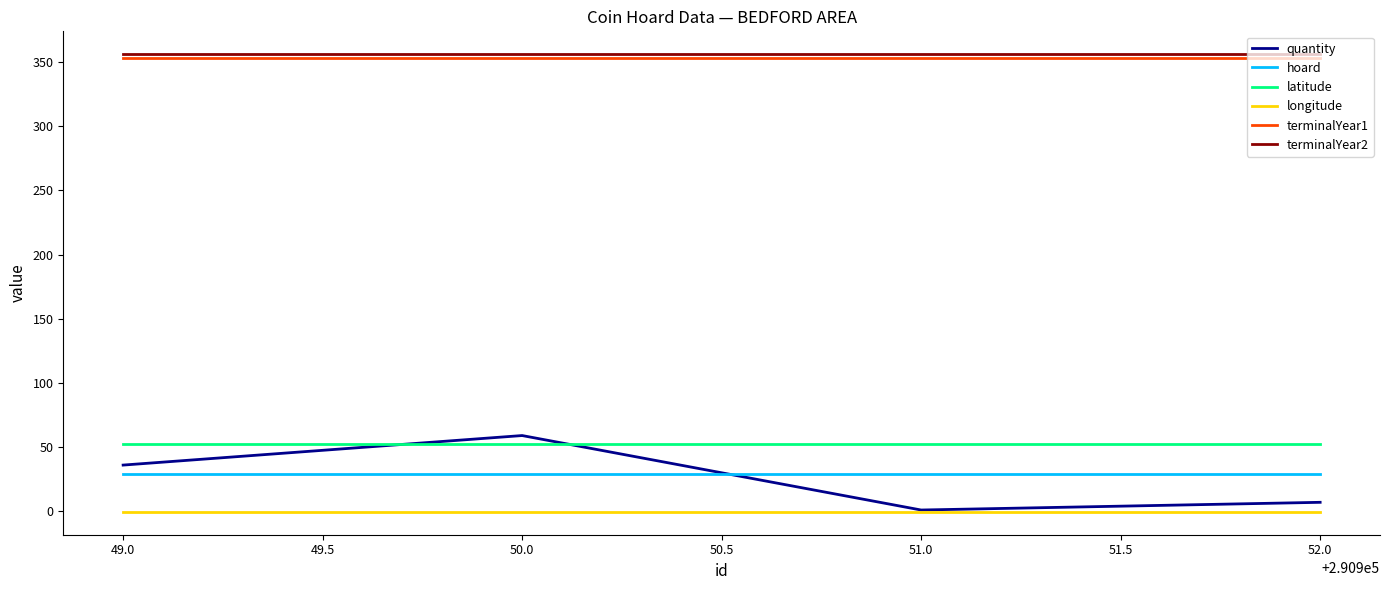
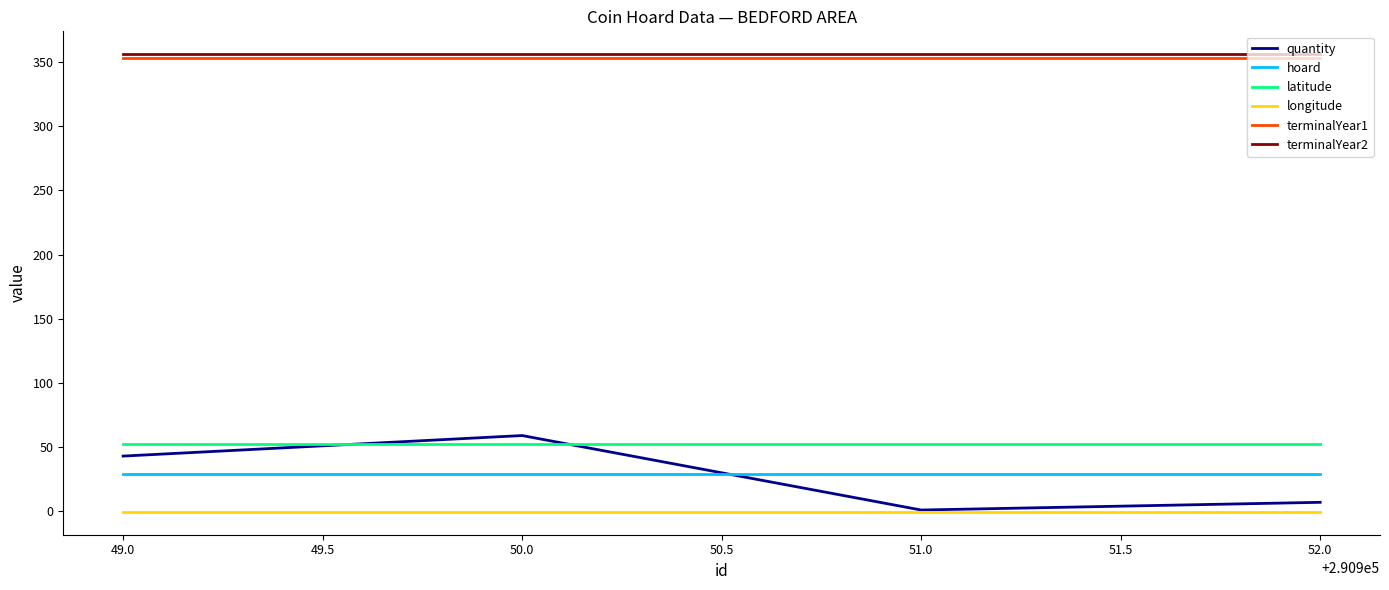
quantity, 49.0: 36 -> 43
